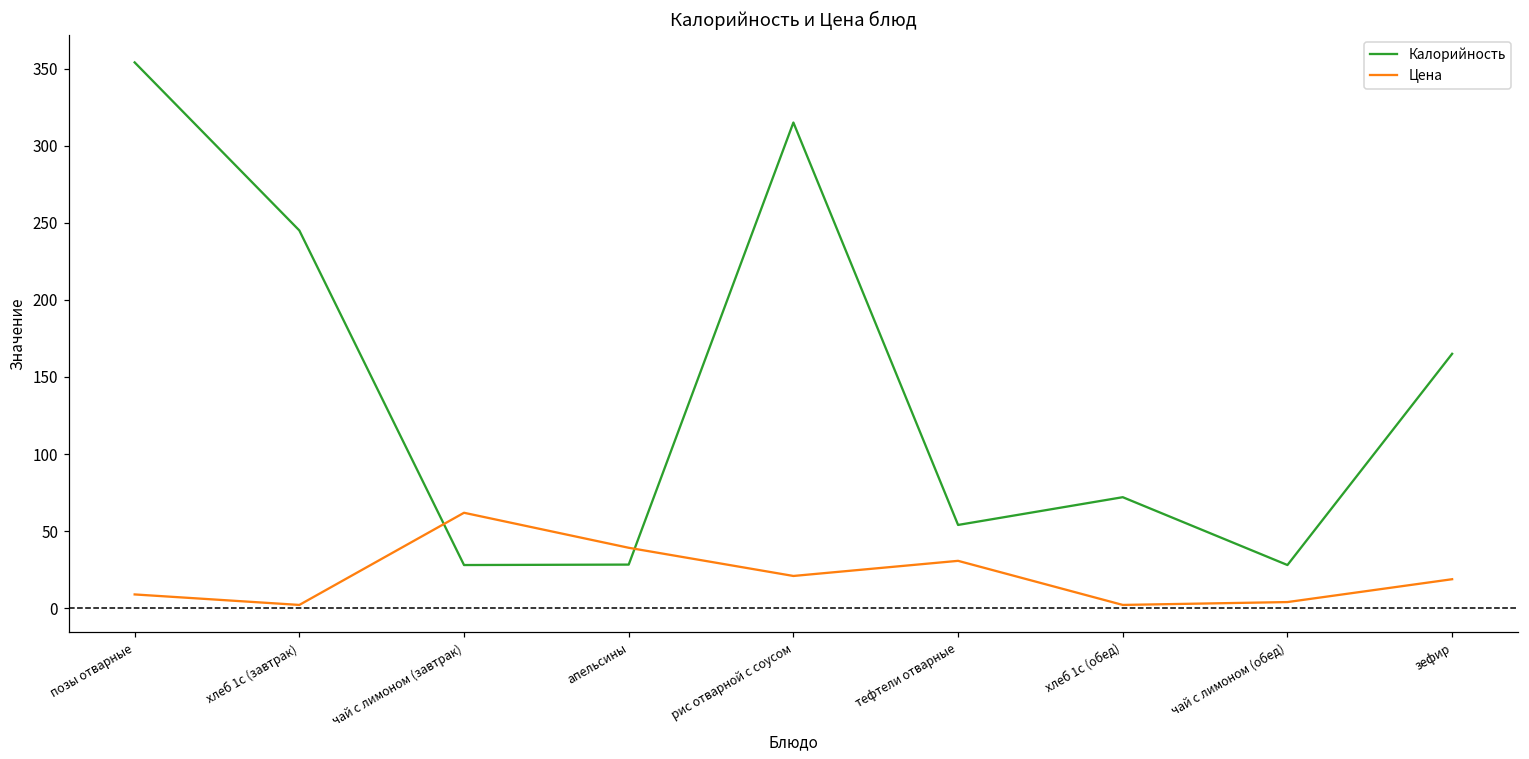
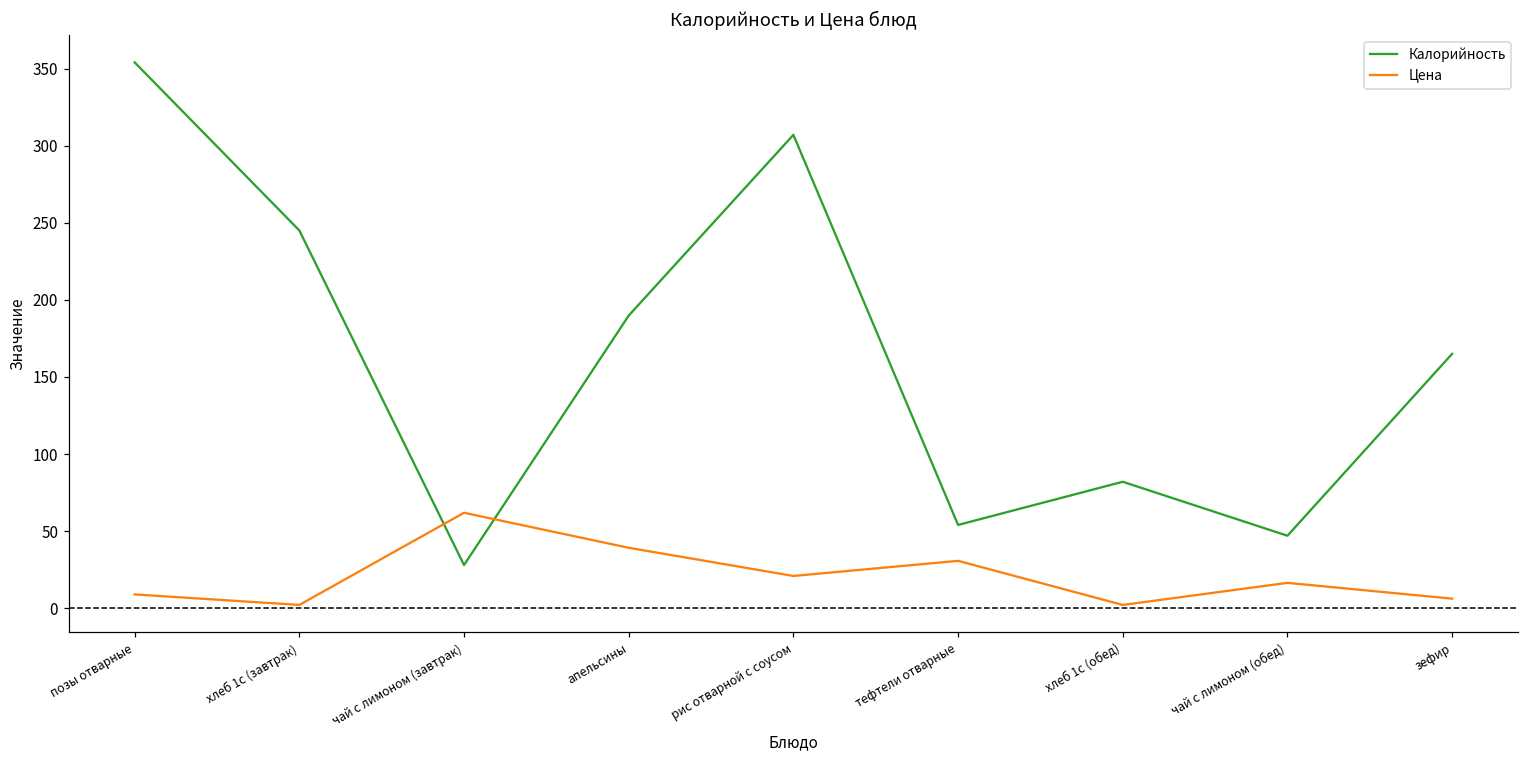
Калорийность, апельсины: 28 -> 190
Калорийность, рис отварной с соусом: 315 -> 307
Калорийность, хлеб 1с (обед): 72 -> 82
Калорийность, чай с лимоном (обед): 28 -> 47
Цена, чай с лимоном (обед): 4 -> 16
Цена, зефир: 19 -> 6
